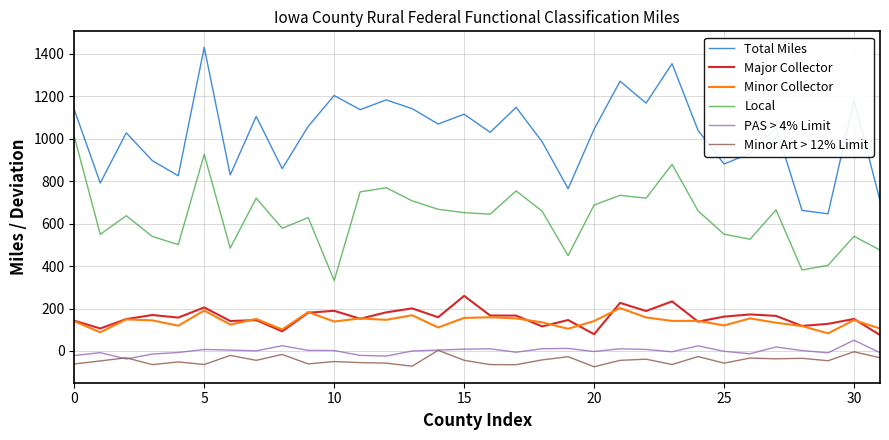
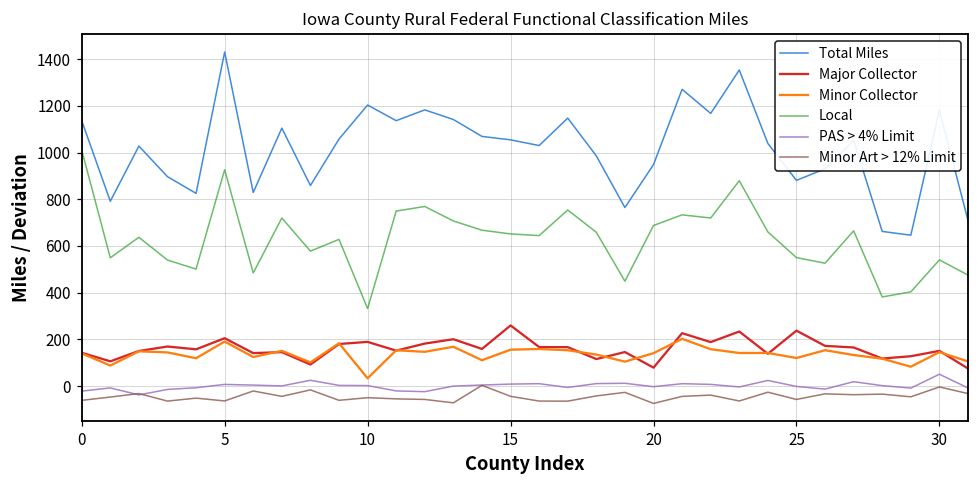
Minor Collector, 10: 140 -> 30
Total Miles, 15: 1120 -> 1050
Total Miles, 20: 1040 -> 950
Major Collector, 25: 160 -> 240
